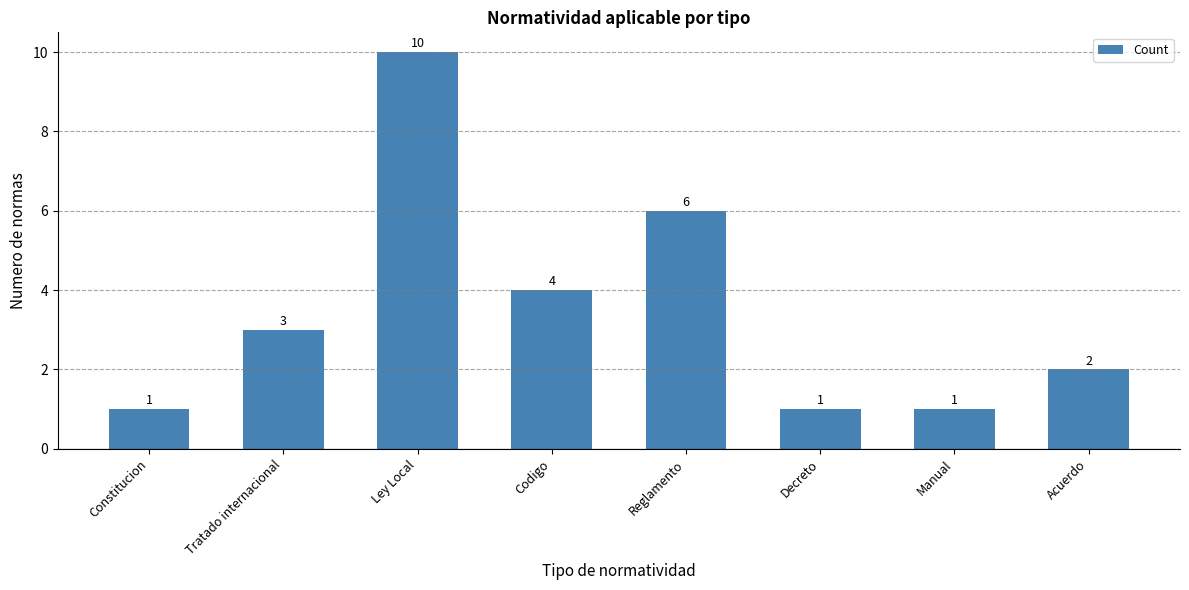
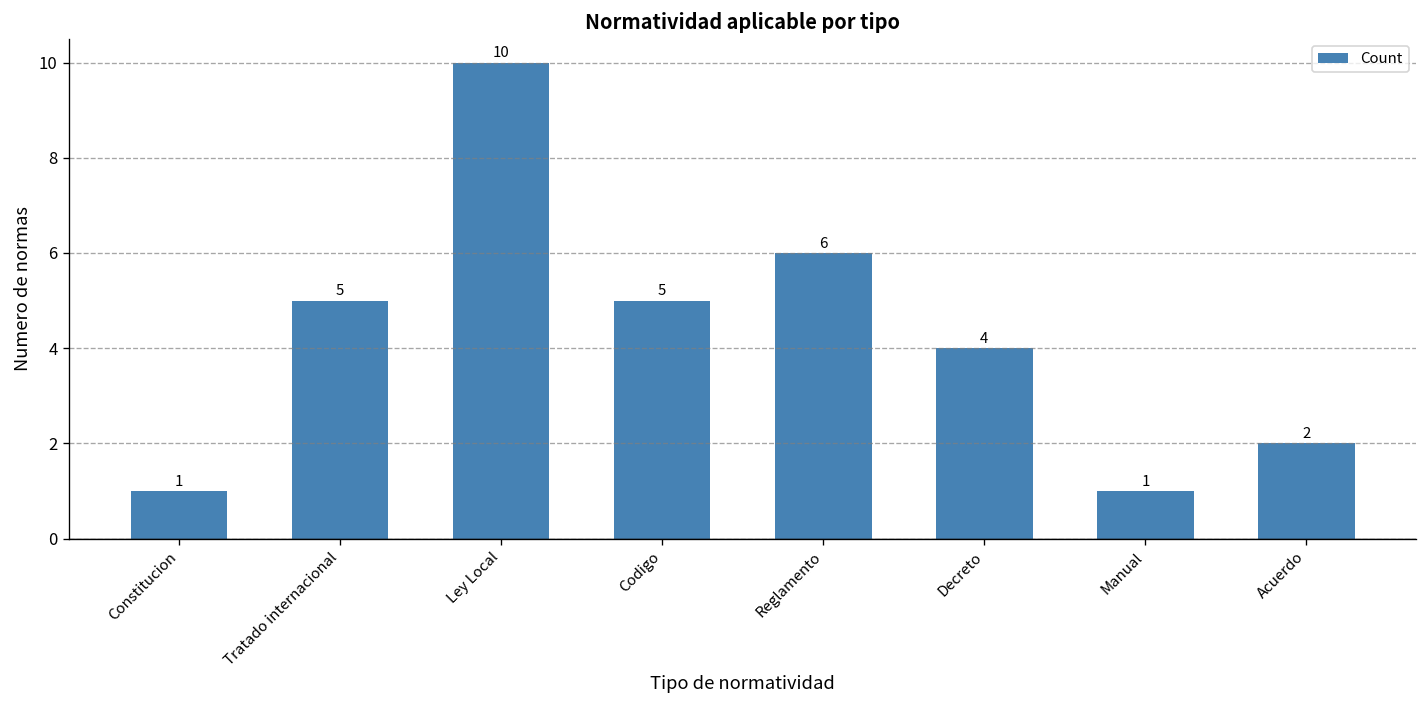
Tratado internacional: 3 -> 5
Codigo: 4 -> 5
Decreto: 1 -> 4
